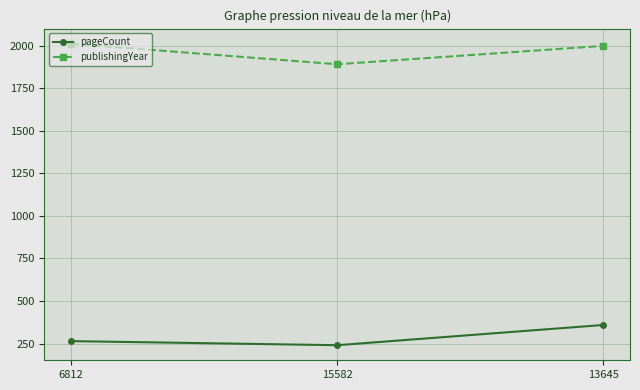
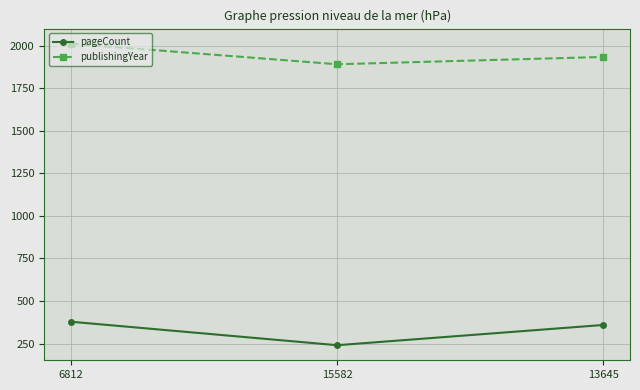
pageCount, 6812: 260 -> 380
publishingYear, 13645: 2000 -> 1940
